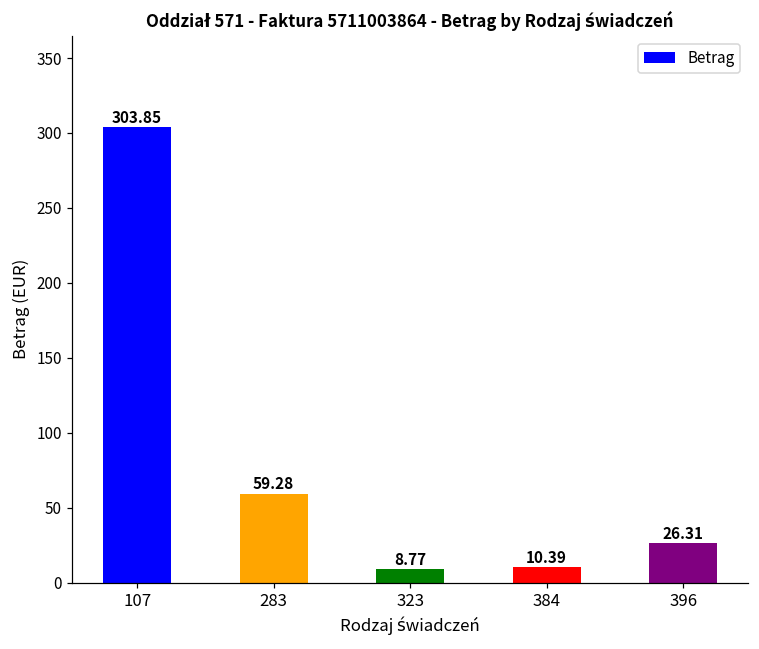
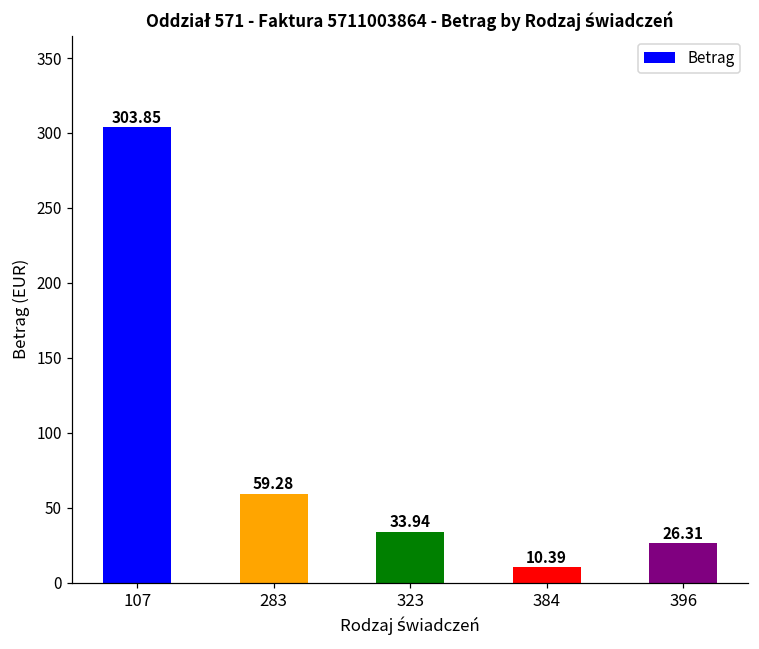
323: 8.77 -> 33.94
